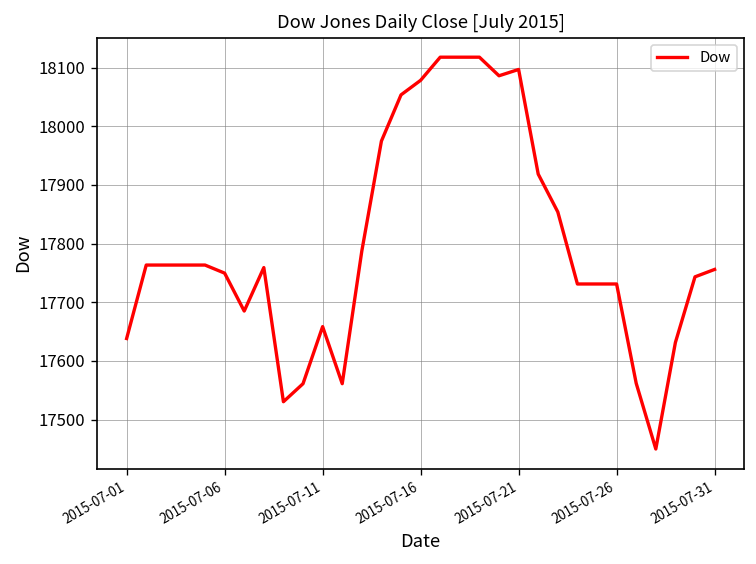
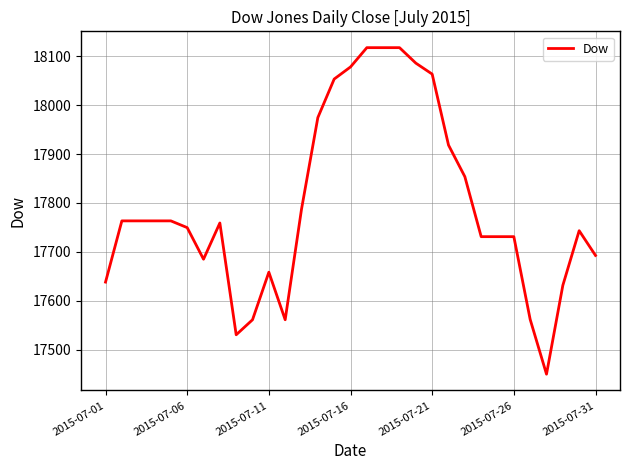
2015-07-21: 18100 -> 18060
2015-07-31: 17760 -> 17690
